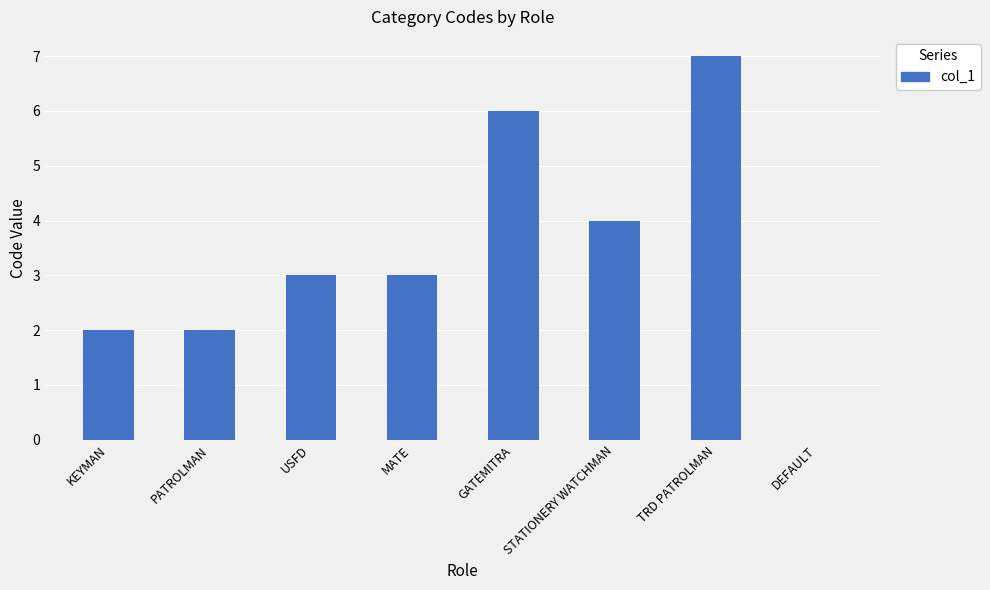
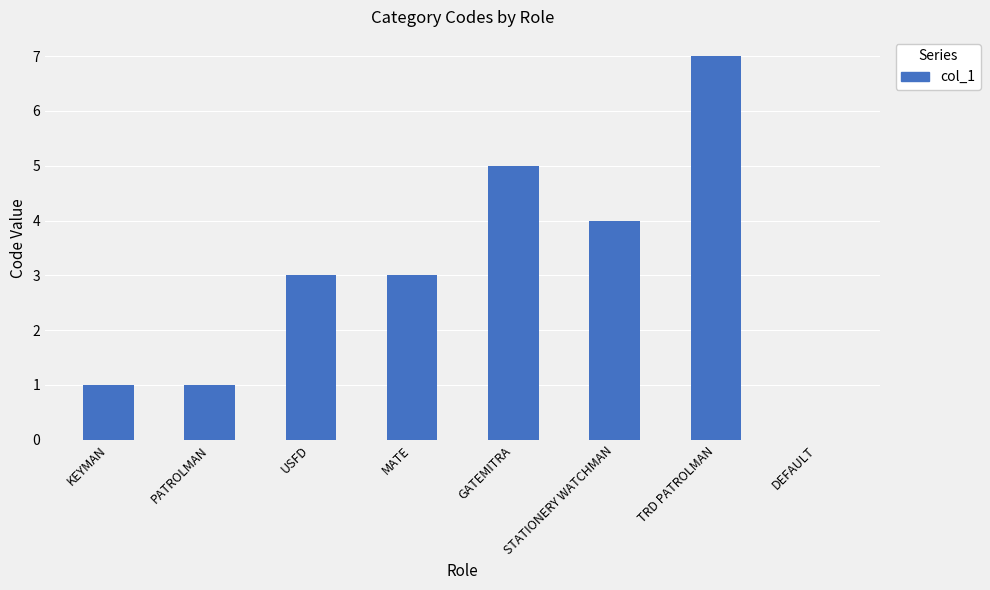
KEYMAN: 2 -> 1
PATROLMAN: 2 -> 1
GATEMITRA: 6 -> 5
